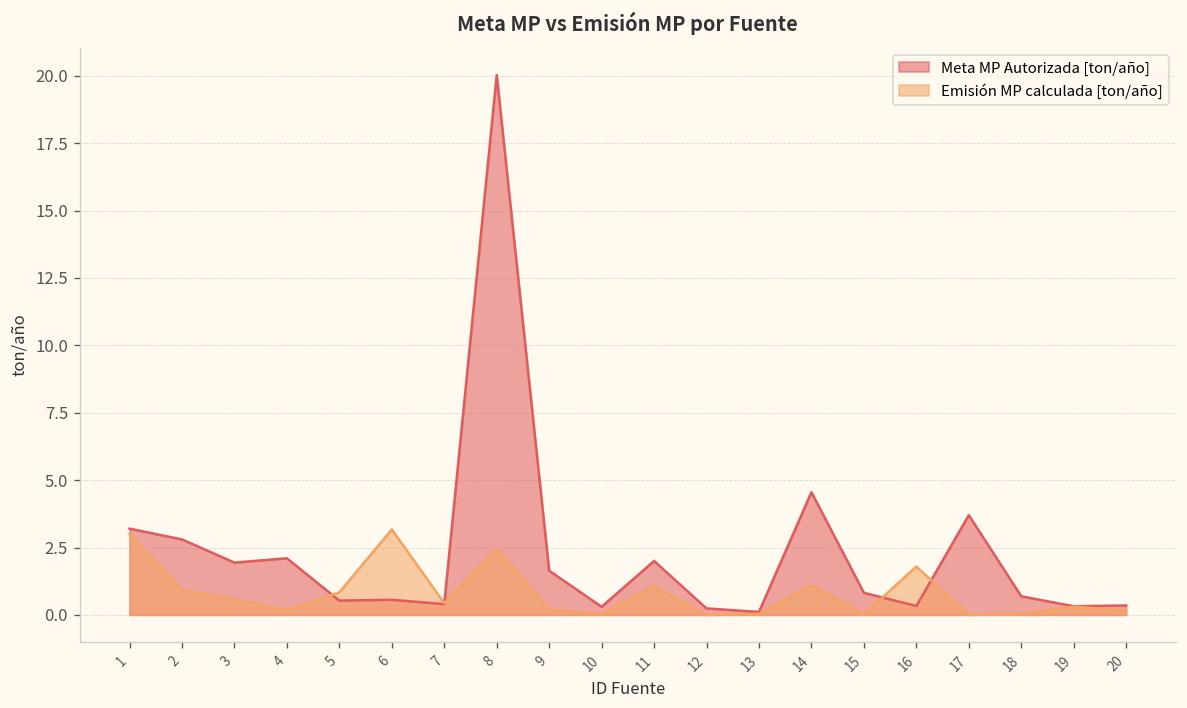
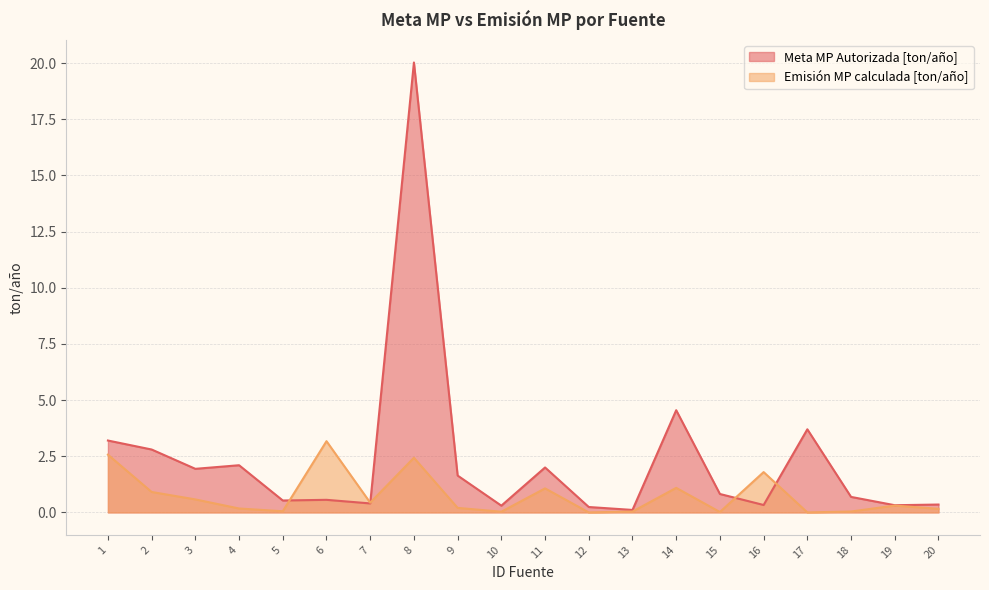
Emisión MP calculada [ton/año], 1: 3.0 -> 2.6
Emisión MP calculada [ton/año], 5: 0.8 -> 0.1
